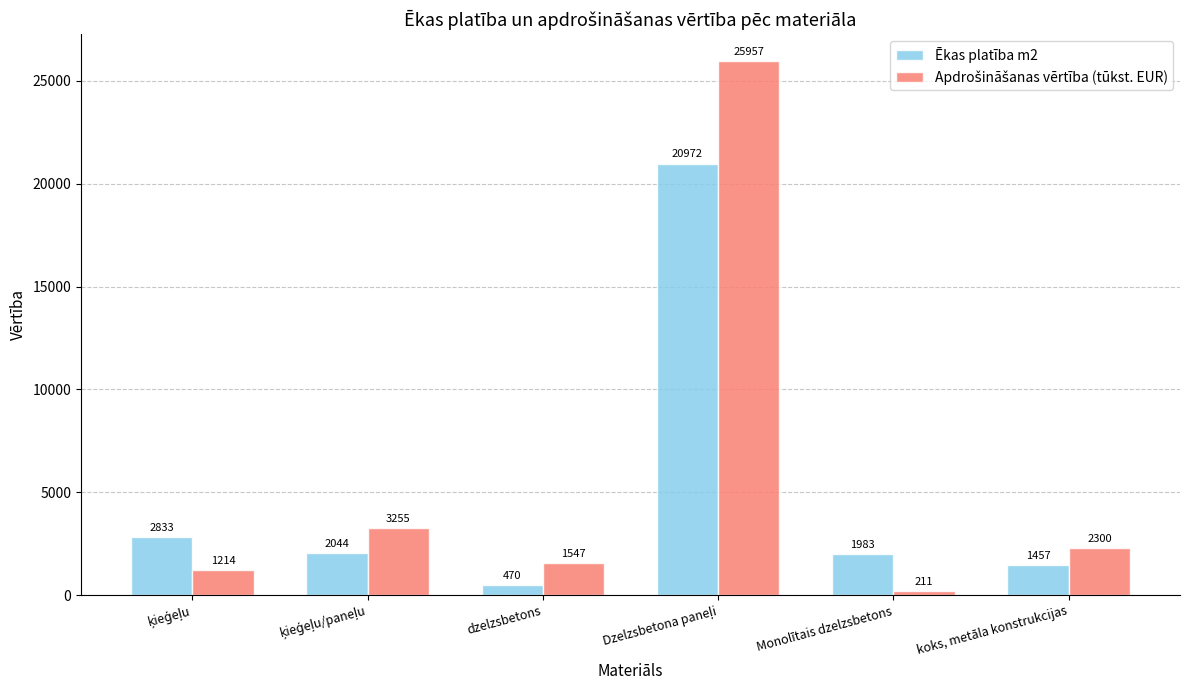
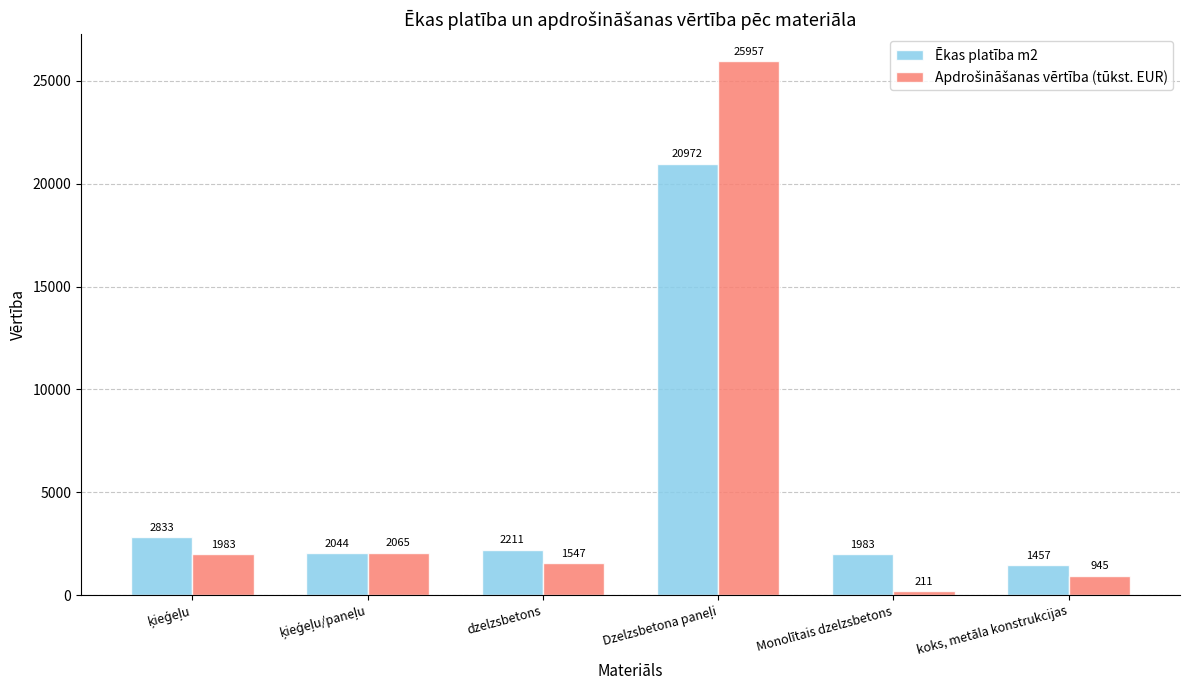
Apdrošināšanas vērtība (tūkst. EUR), ķieģeļu: 1214 -> 1983
Apdrošināšanas vērtība (tūkst. EUR), ķieģeļu/paneļu: 3255 -> 2065
Ēkas platība m2, dzelzsbetons: 470 -> 2211
Apdrošināšanas vērtība (tūkst. EUR), koks, metāla konstrukcijas: 2300 -> 945
